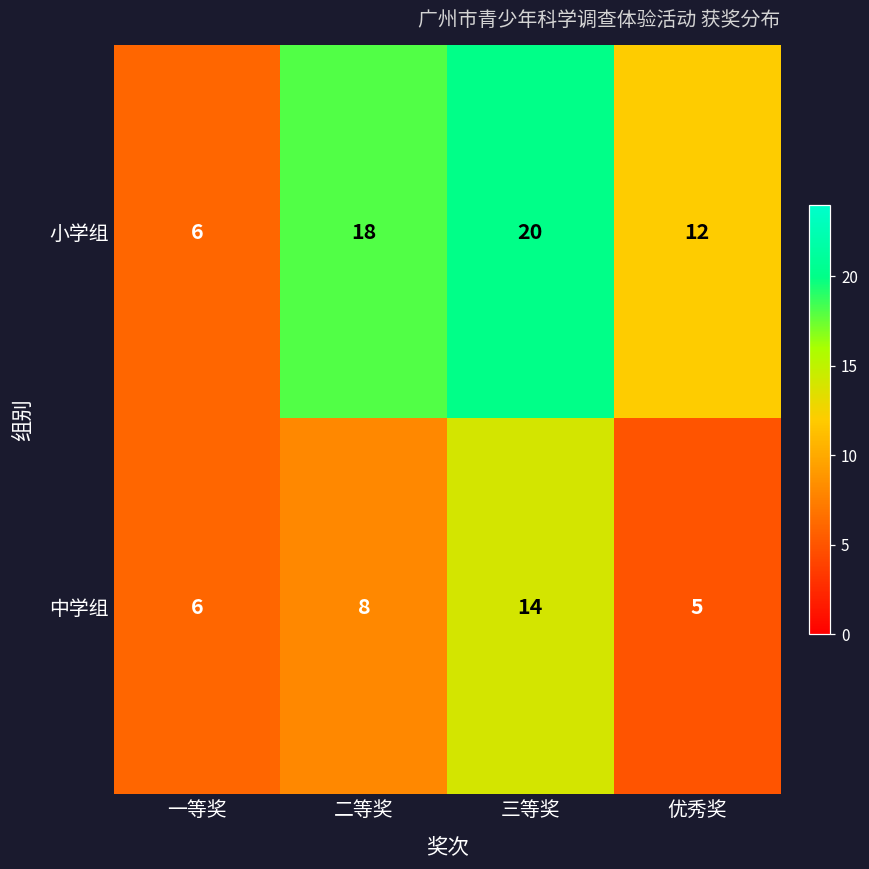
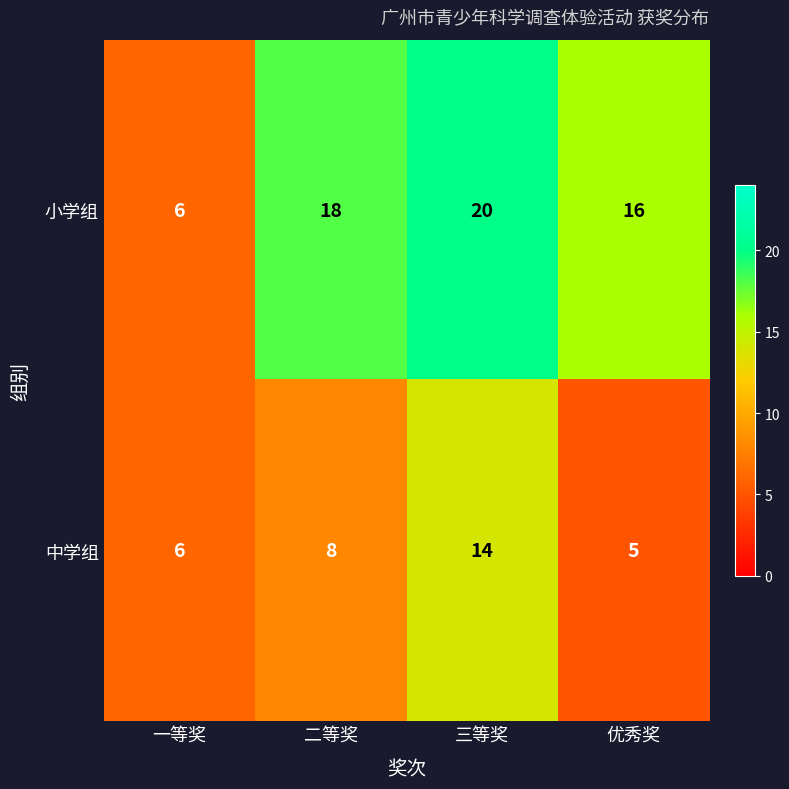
小学组, 优秀奖: 12 -> 16
